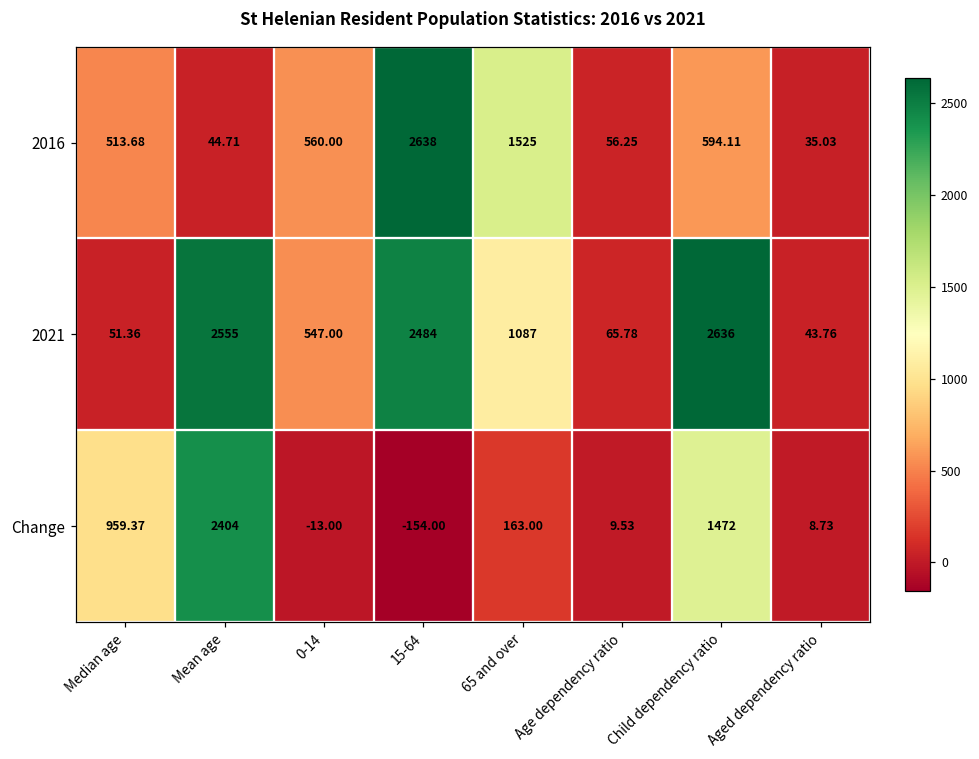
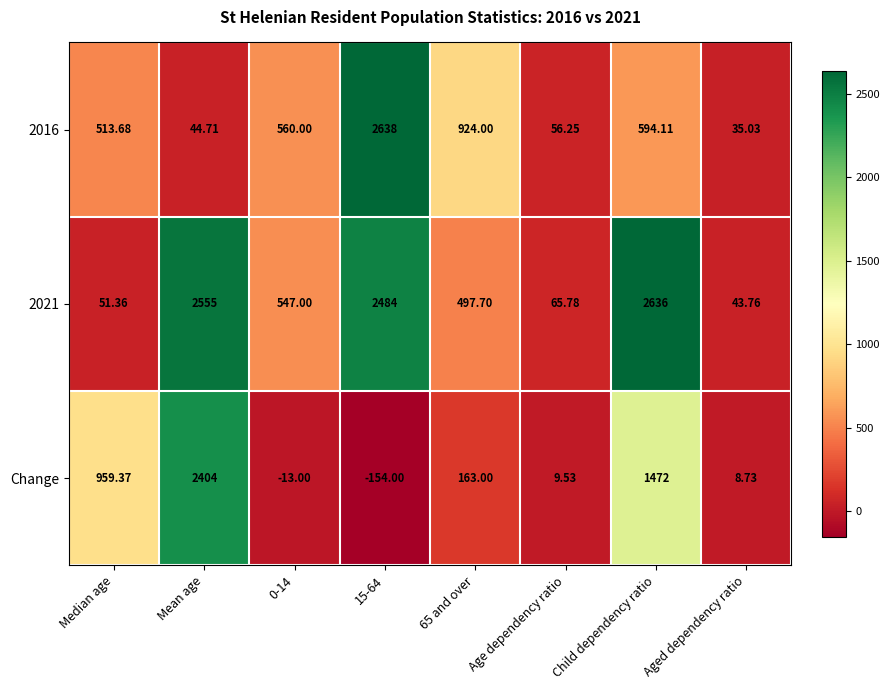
2016, 65 and over: 1525 -> 924.00
2021, 65 and over: 1087 -> 497.70
